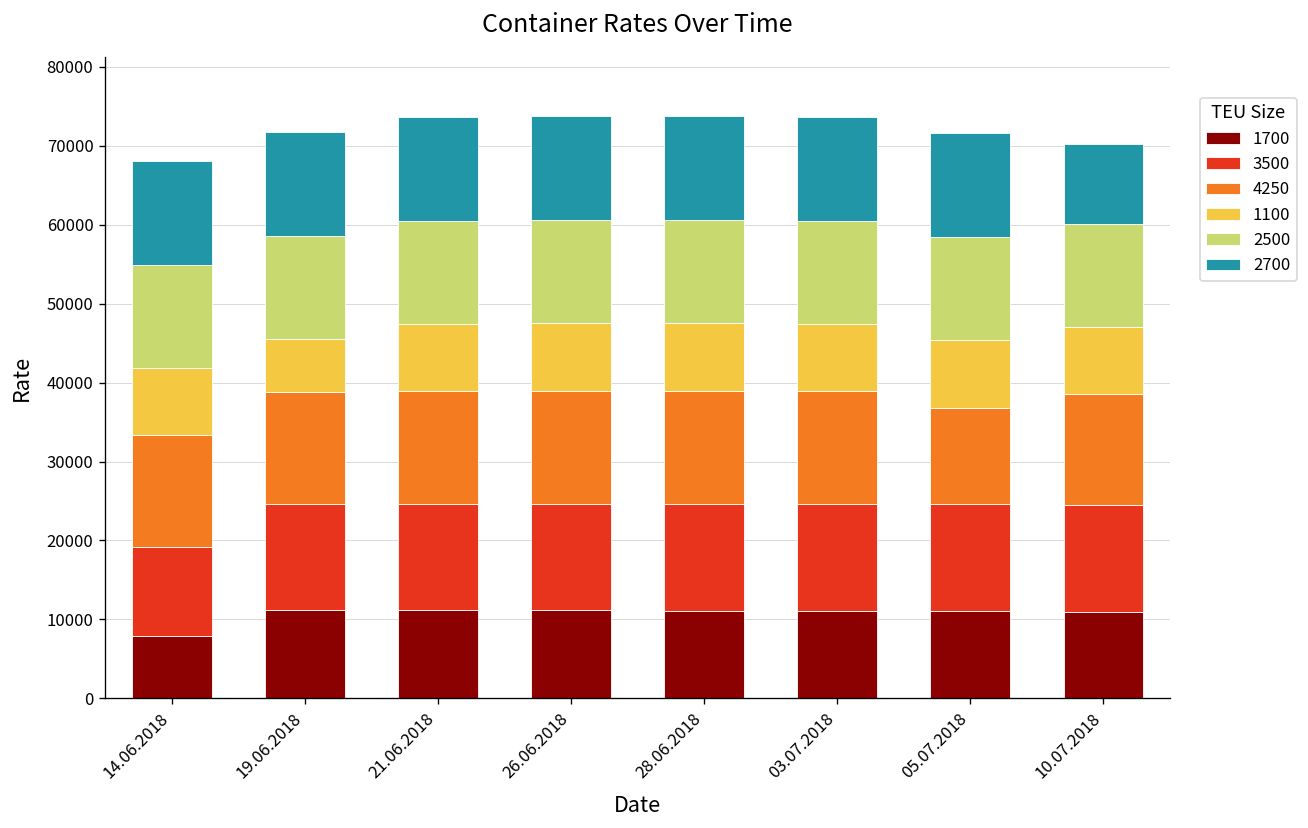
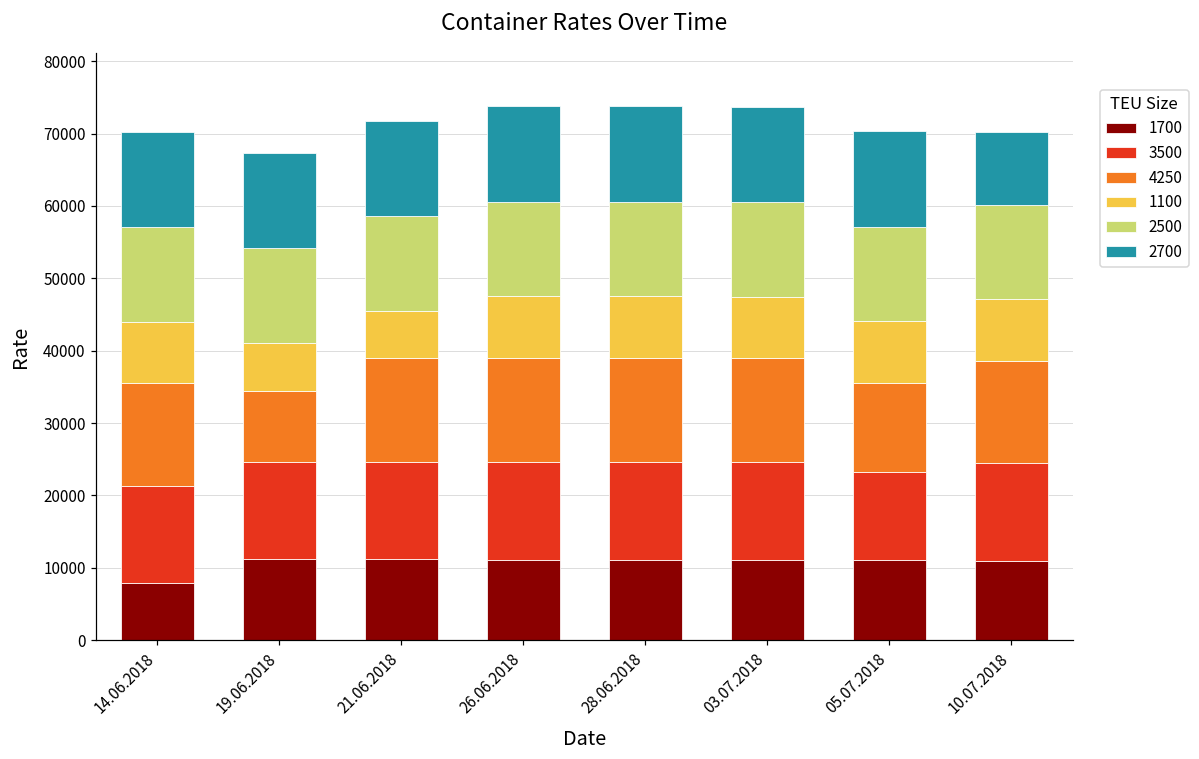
3500, 14.06.2018: 11000 -> 13000
4250, 19.06.2018: 14000 -> 10000
1100, 21.06.2018: 8000 -> 7000
3500, 05.07.2018: 14000 -> 12000
